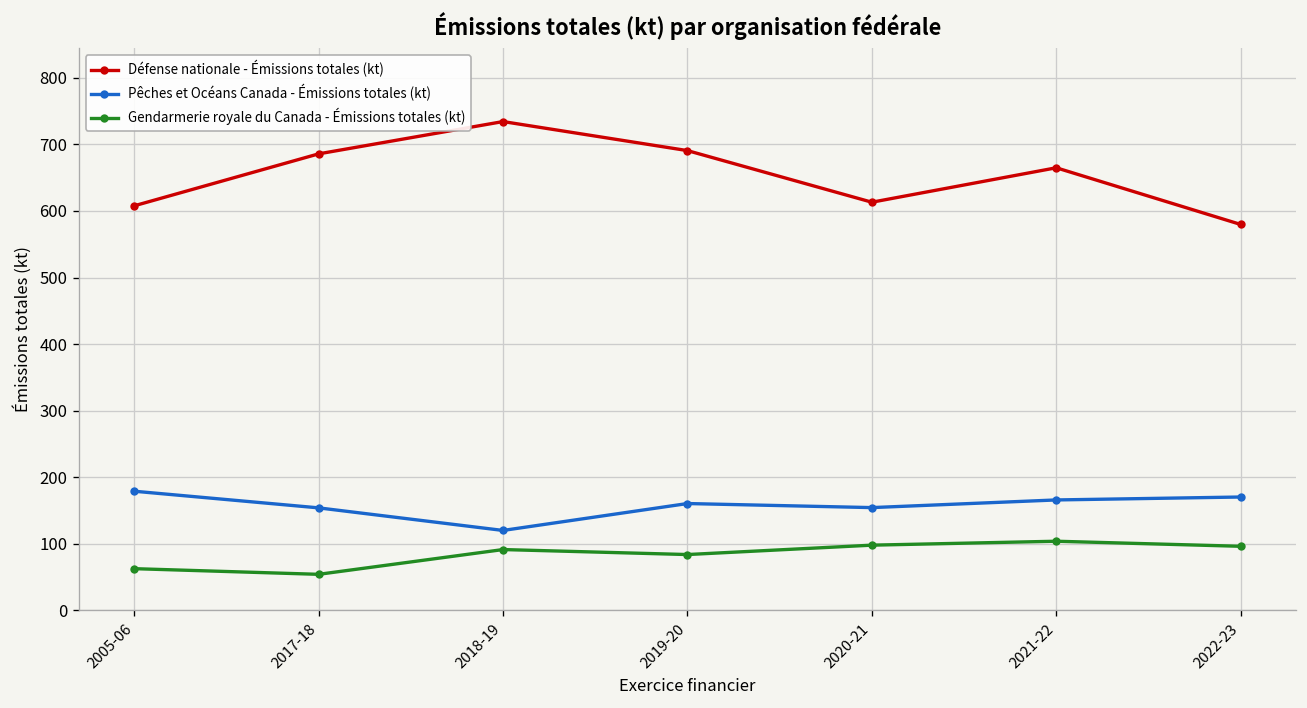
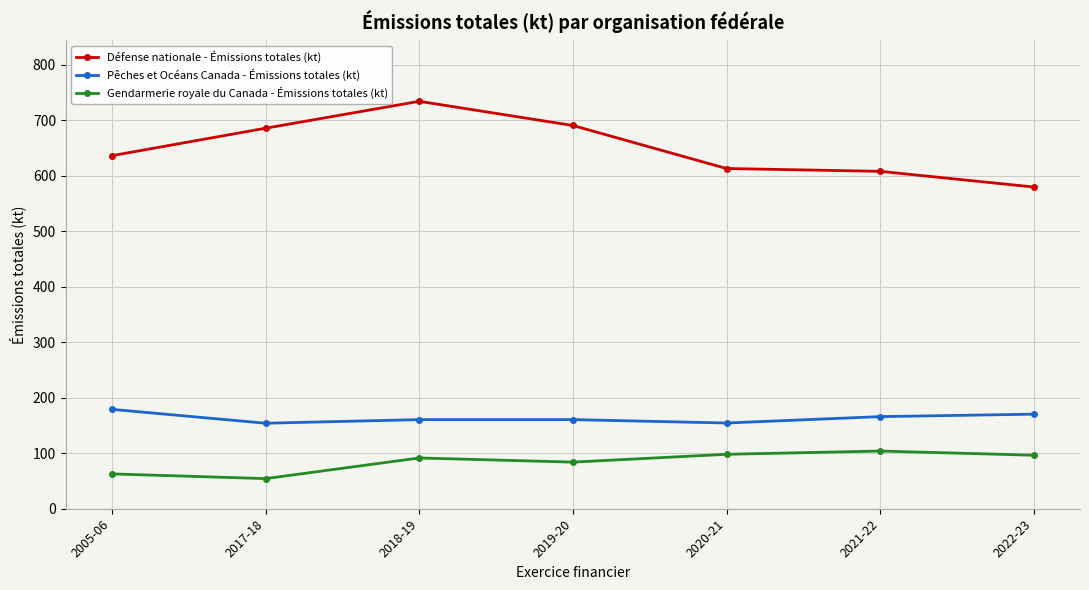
Défense nationale - Émissions totales (kt), 2005-06: 610 -> 640
Pêches et Océans Canada - Émissions totales (kt), 2018-19: 120 -> 160
Défense nationale - Émissions totales (kt), 2021-22: 660 -> 610
